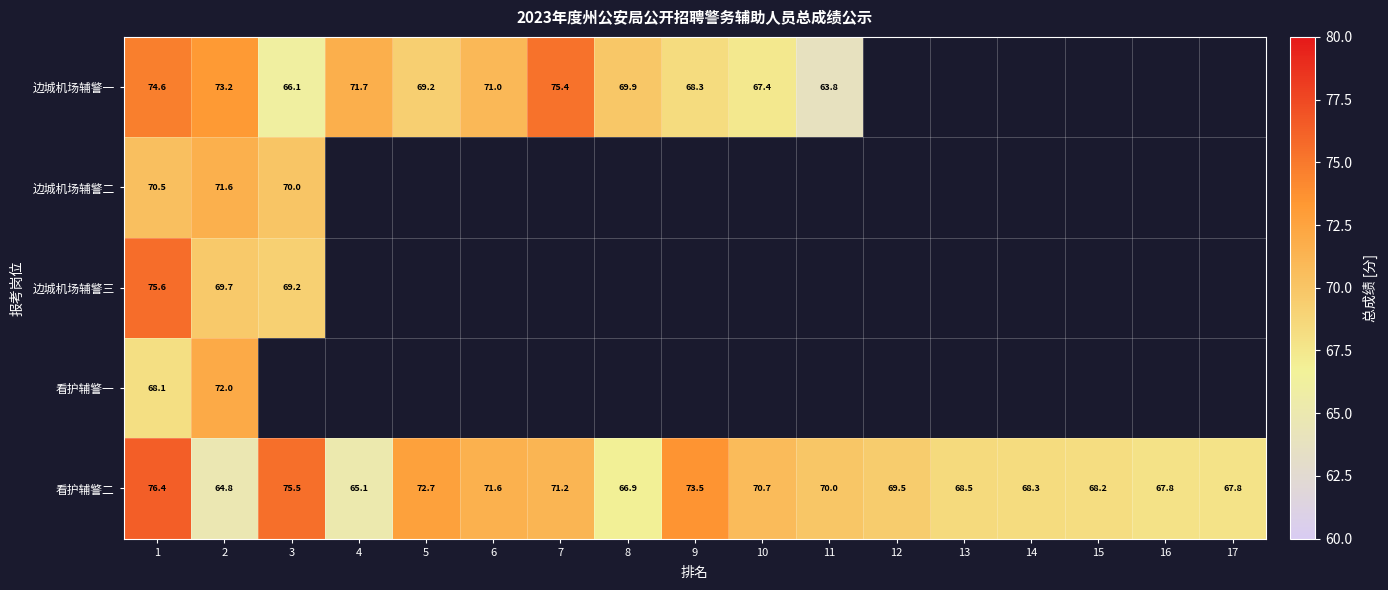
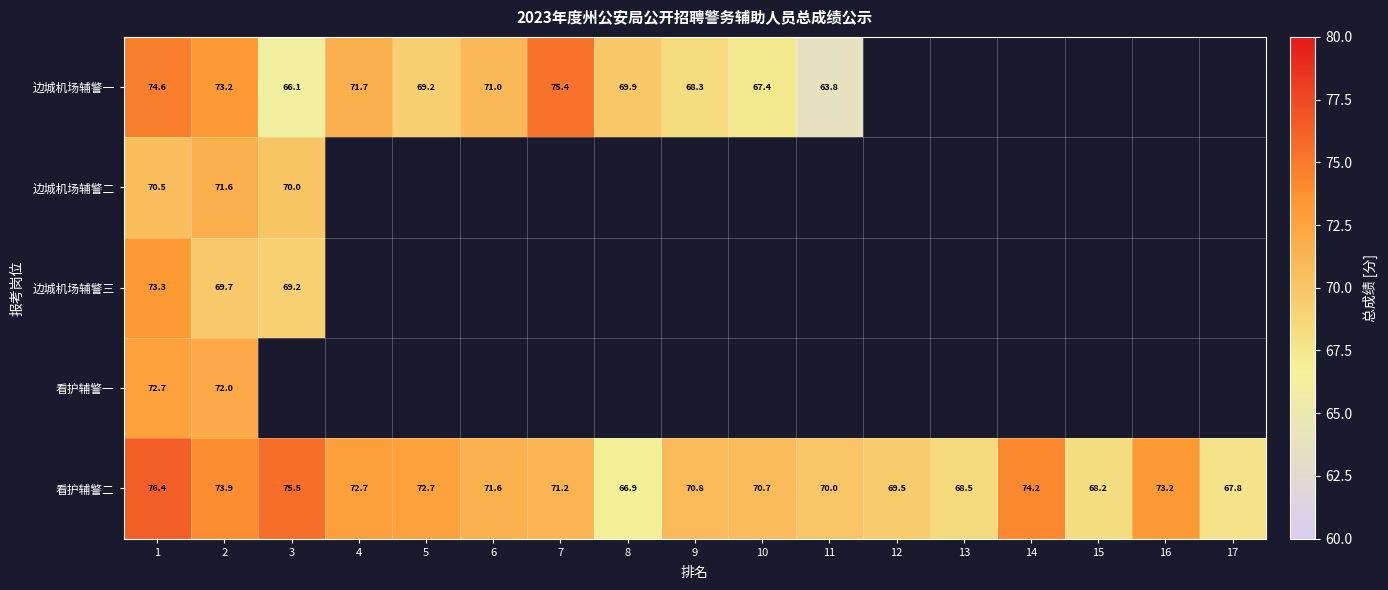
边城机场辅警三, 1: 75.6 -> 73.3
看护辅警一, 1: 68.1 -> 72.7
看护辅警二, 2: 64.8 -> 73.9
看护辅警二, 4: 65.1 -> 72.7
看护辅警二, 9: 73.5 -> 70.8
看护辅警二, 14: 68.3 -> 74.2
看护辅警二, 16: 67.8 -> 73.2
